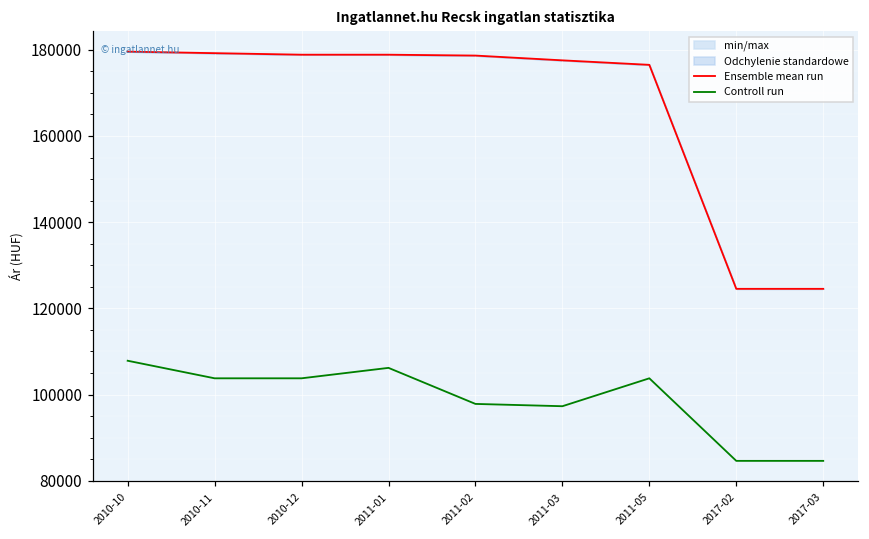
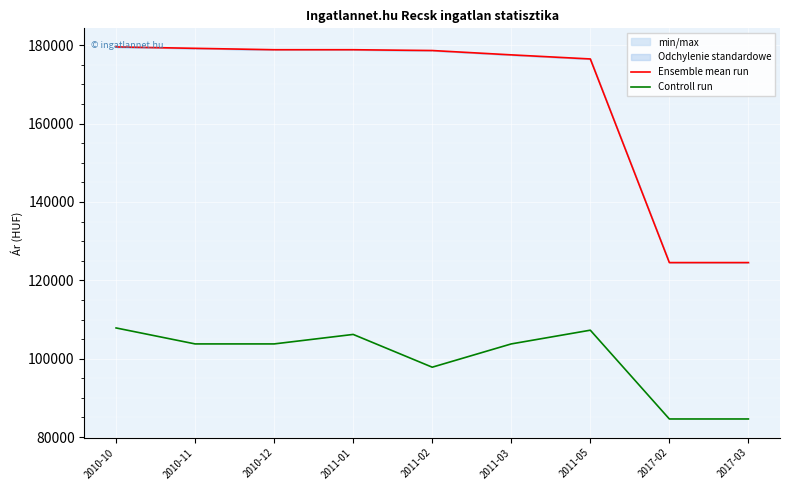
Controll run, 2011-03: 97000 -> 104000
Controll run, 2011-05: 104000 -> 107000
